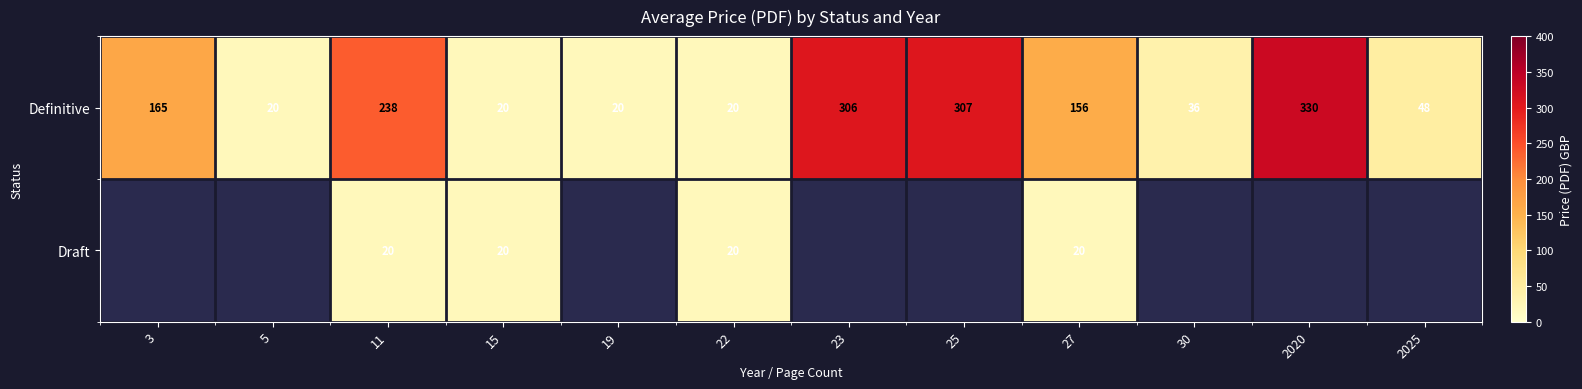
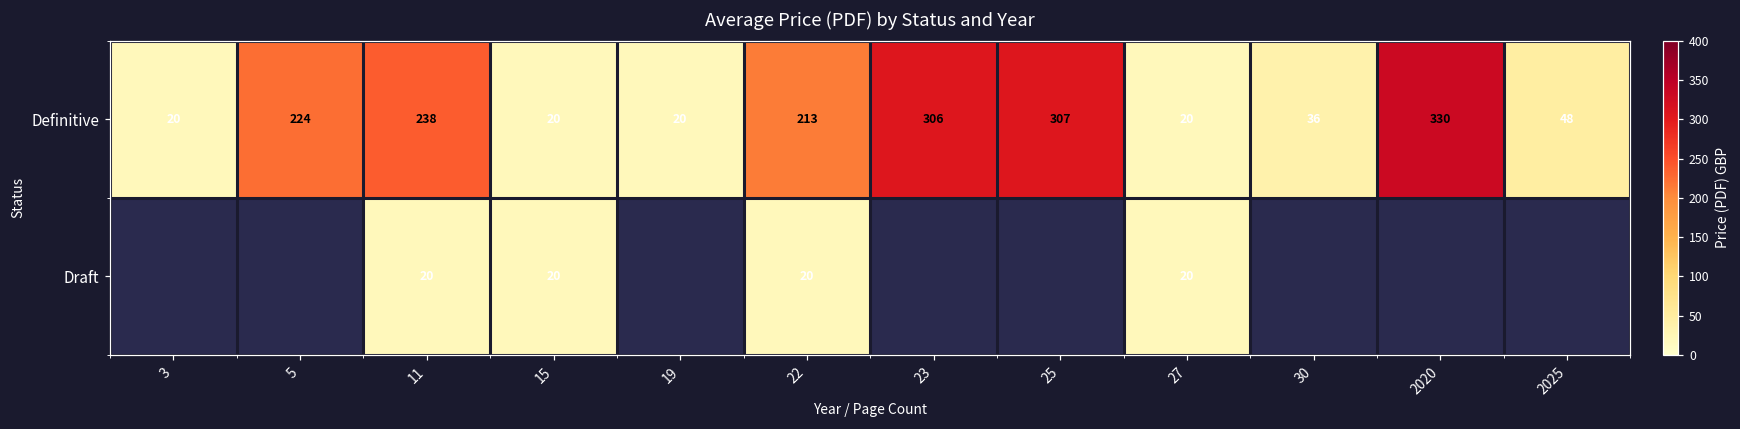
Definitive, 3: 165 -> 20
Definitive, 5: 20 -> 224
Definitive, 22: 20 -> 213
Definitive, 27: 156 -> 20
